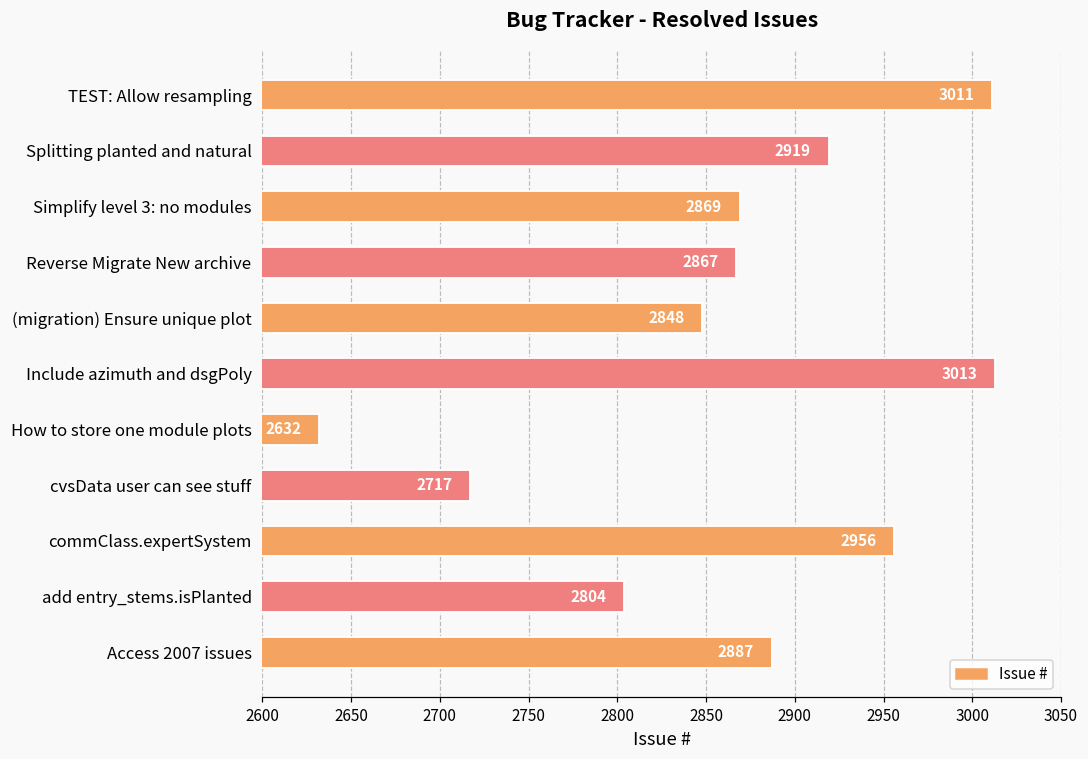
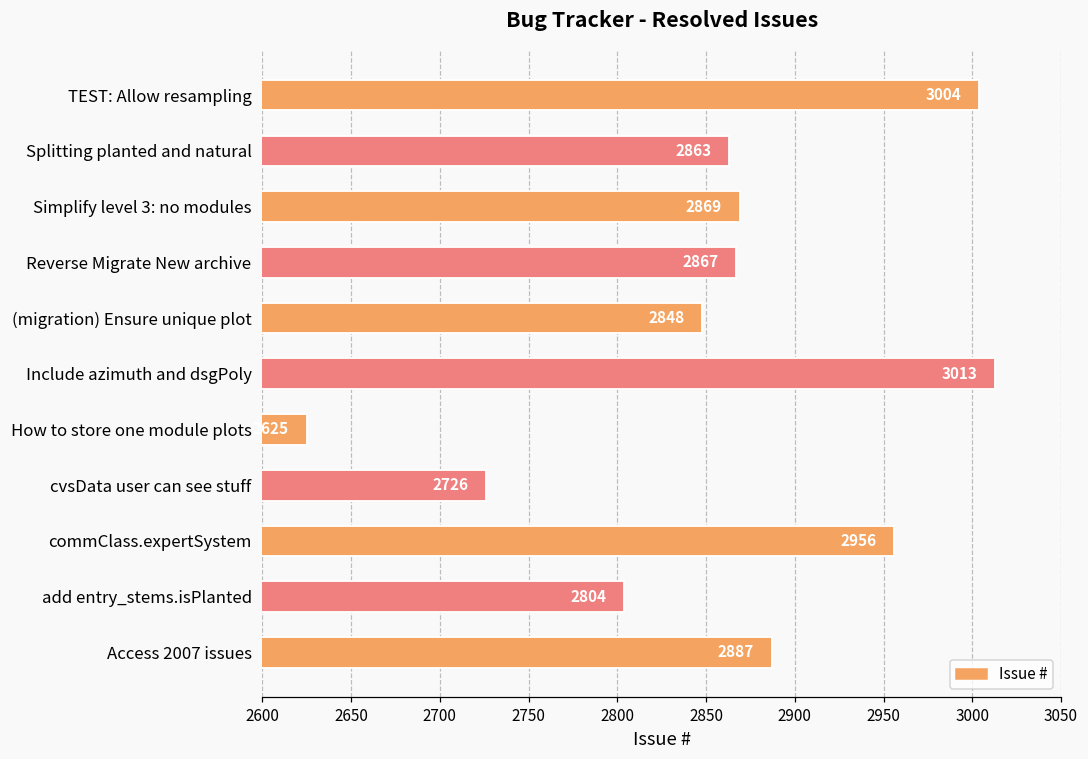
TEST: Allow resampling: 3011 -> 3004
Splitting planted and natural: 2919 -> 2863
How to store one module plots: 2632 -> 2625
cvsData user can see stuff: 2717 -> 2726
